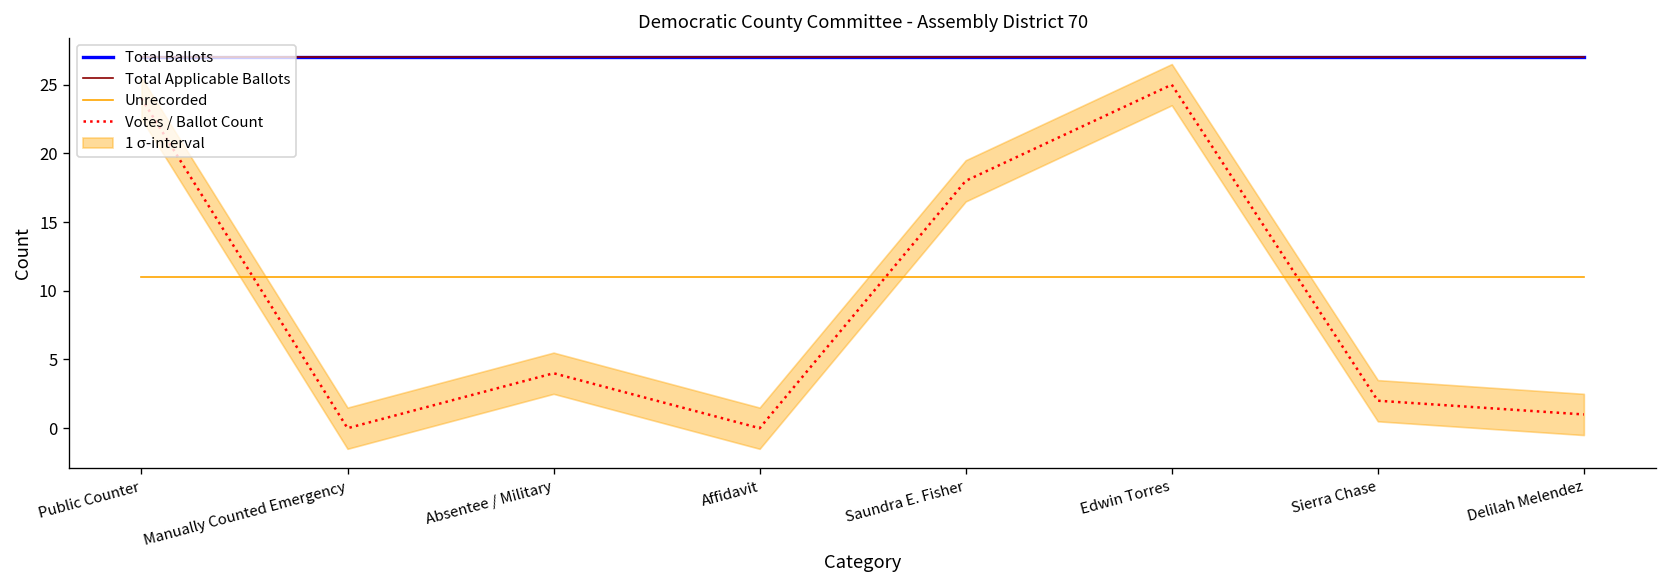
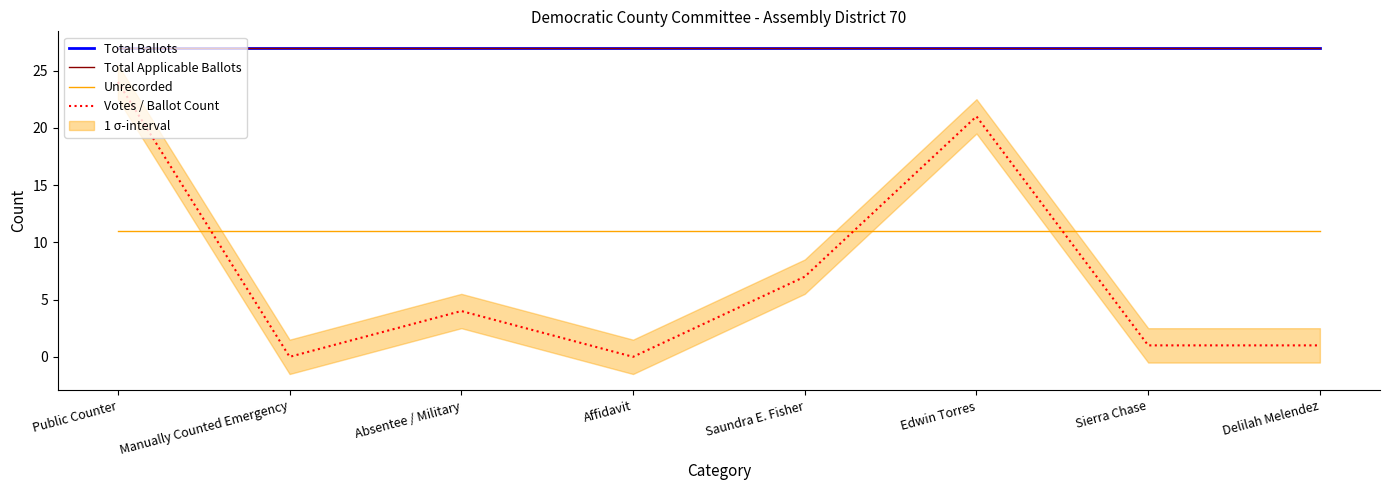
Votes / Ballot Count, Saundra E. Fisher: 18 -> 7
Votes / Ballot Count, Edwin Torres: 25 -> 21
Votes / Ballot Count, Sierra Chase: 2 -> 1
